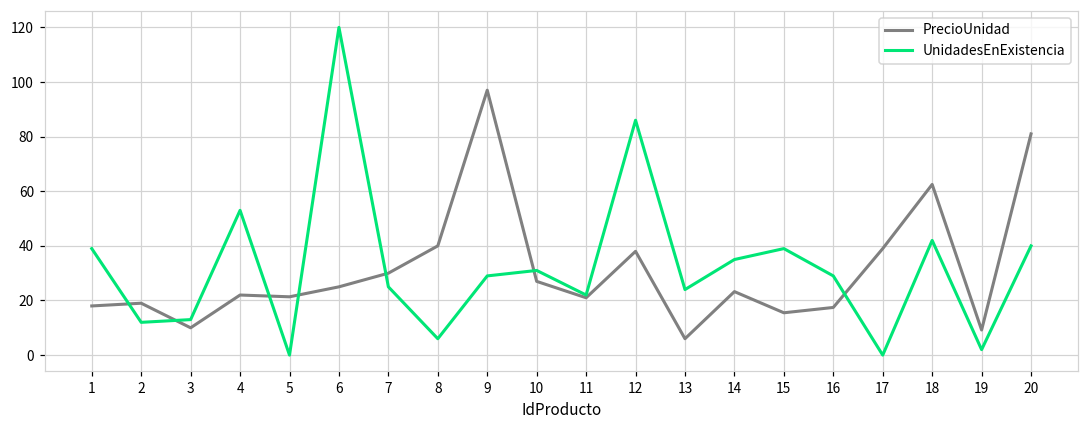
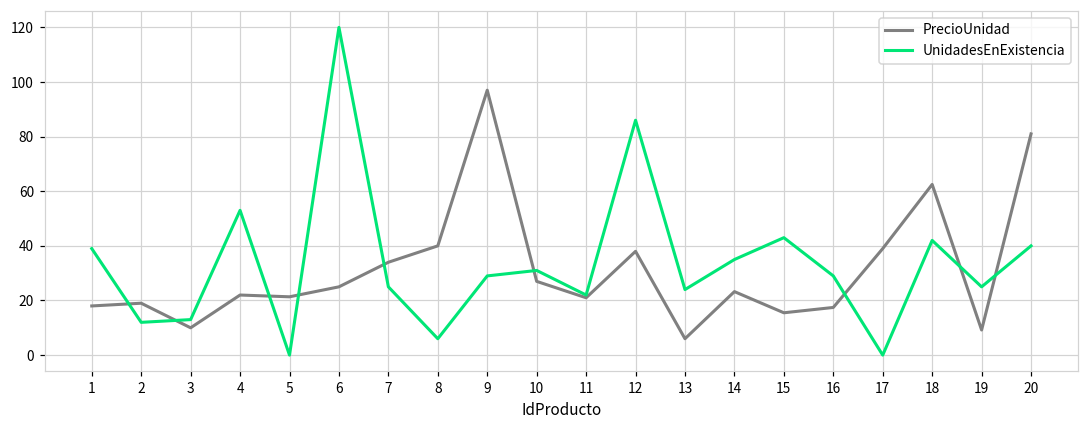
PrecioUnidad, 7: 30 -> 34
UnidadesEnExistencia, 15: 39 -> 43
UnidadesEnExistencia, 19: 2 -> 25
